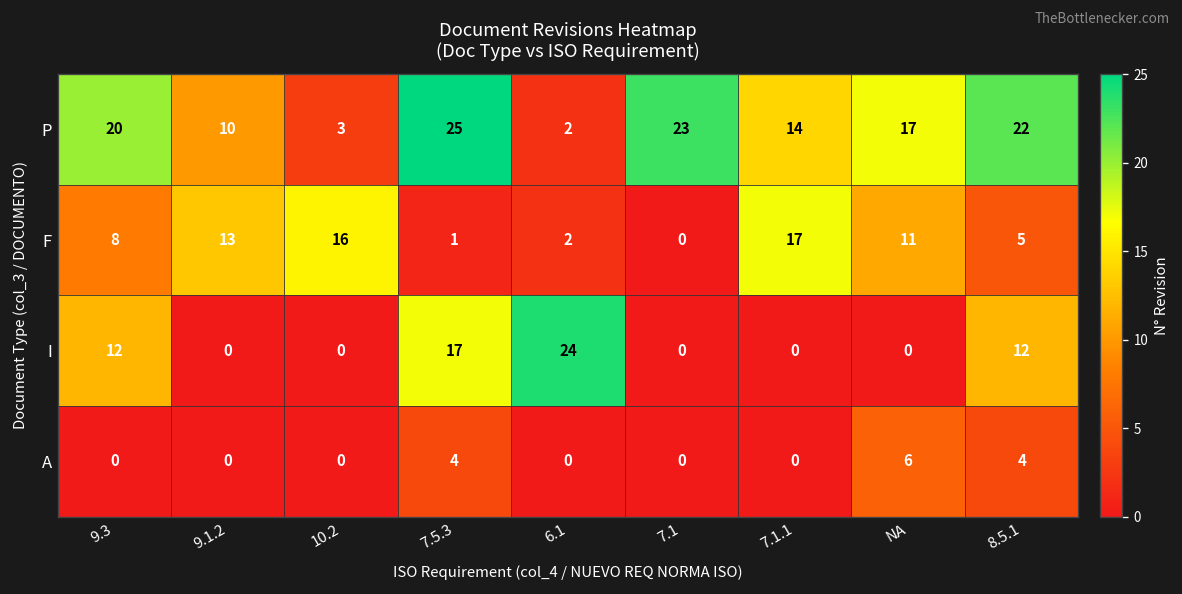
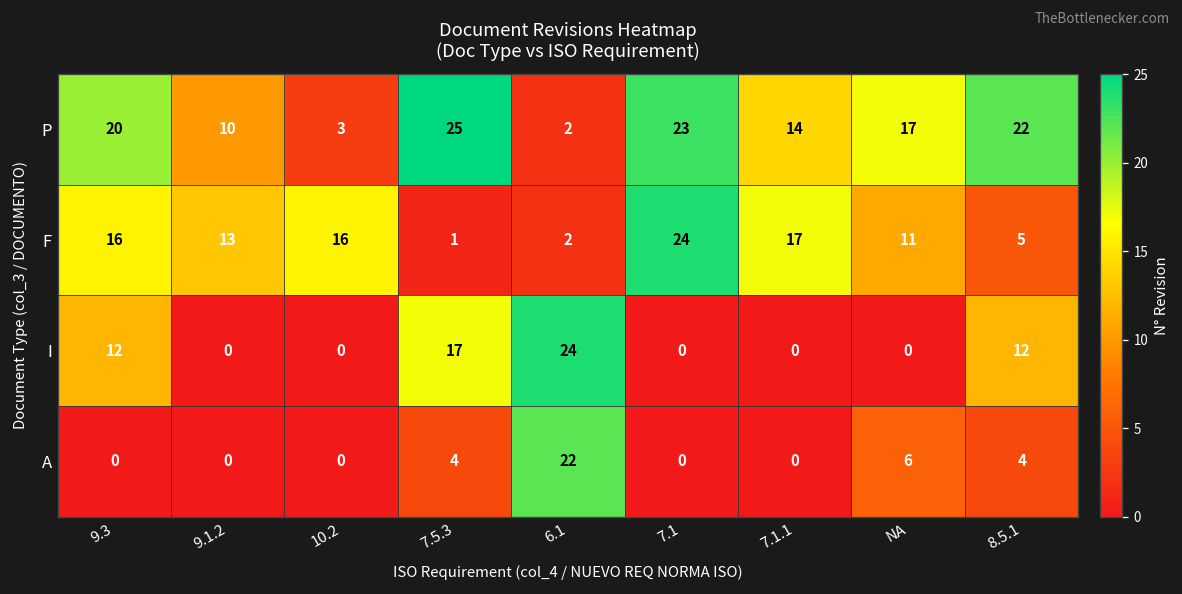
F, 9.3: 8 -> 16
F, 7.1: 0 -> 24
A, 6.1: 0 -> 22
